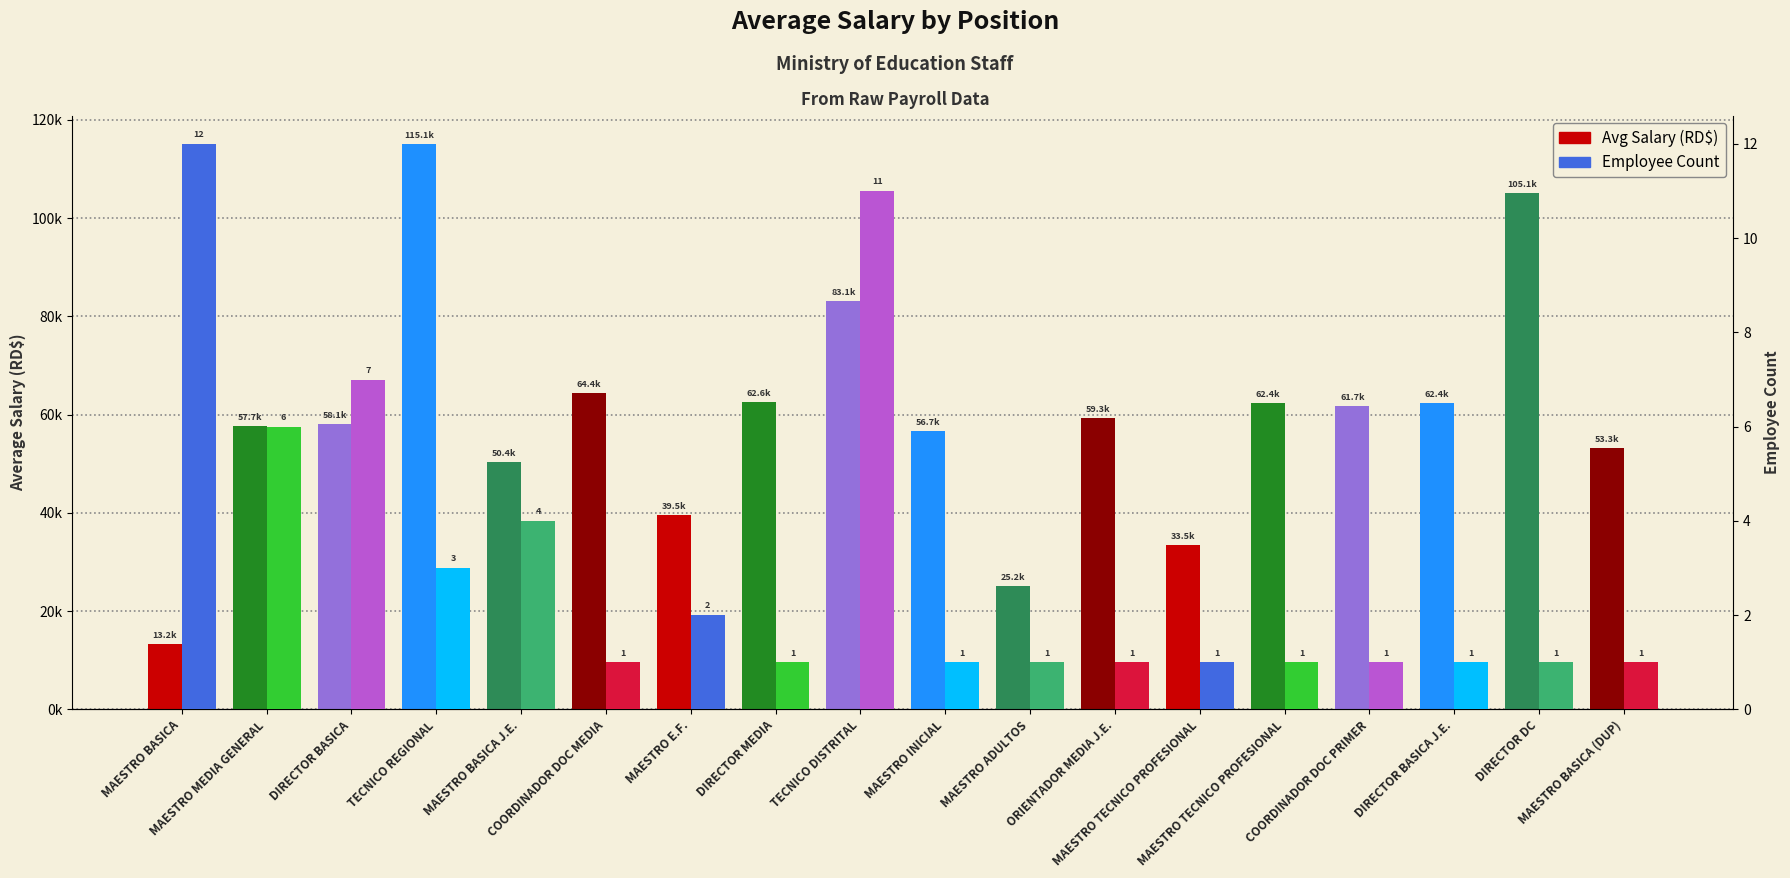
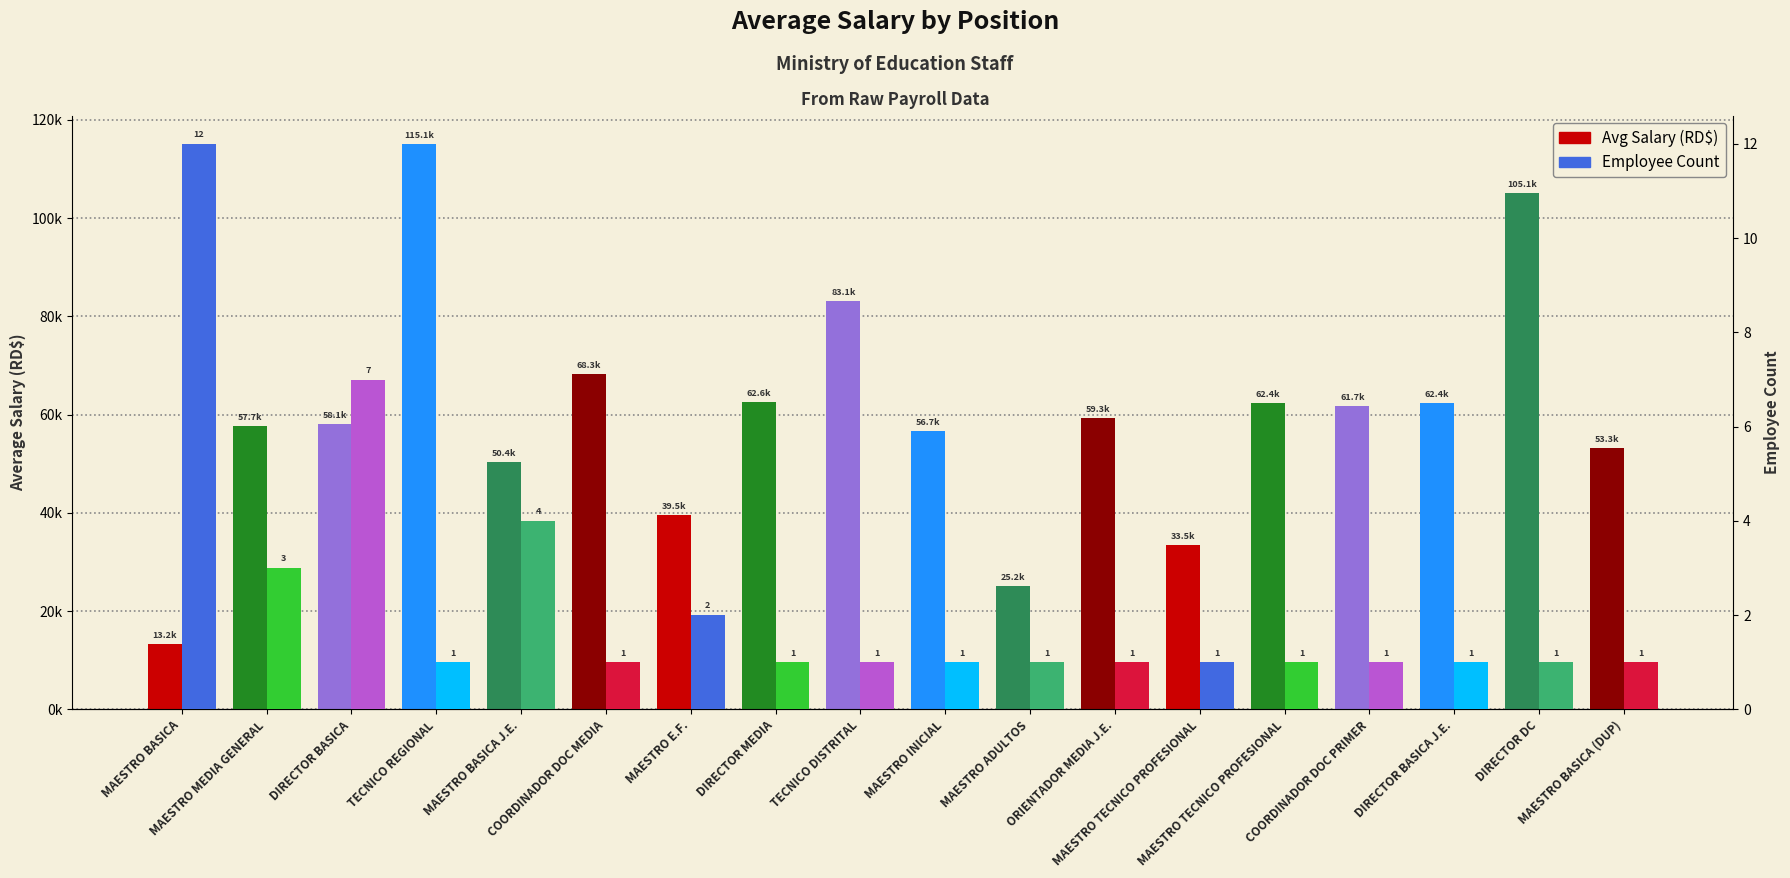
Avg Salary (RD$), COORDINADOR DOC MEDIA: 64.4k -> 68.3k
Employee Count, MAESTRO MEDIA GENERAL: 6 -> 3
Employee Count, TECNICO REGIONAL: 3 -> 1
Employee Count, TECNICO DISTRITAL: 11 -> 1
